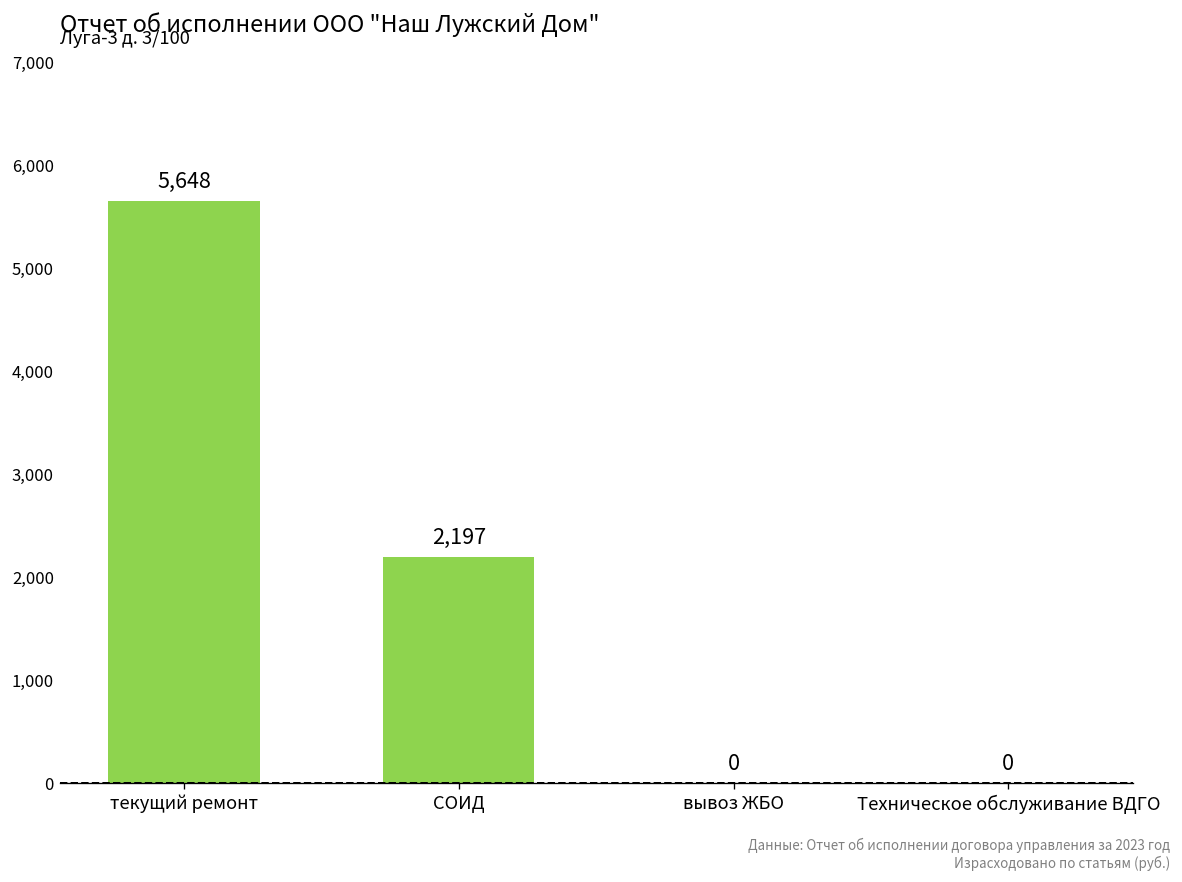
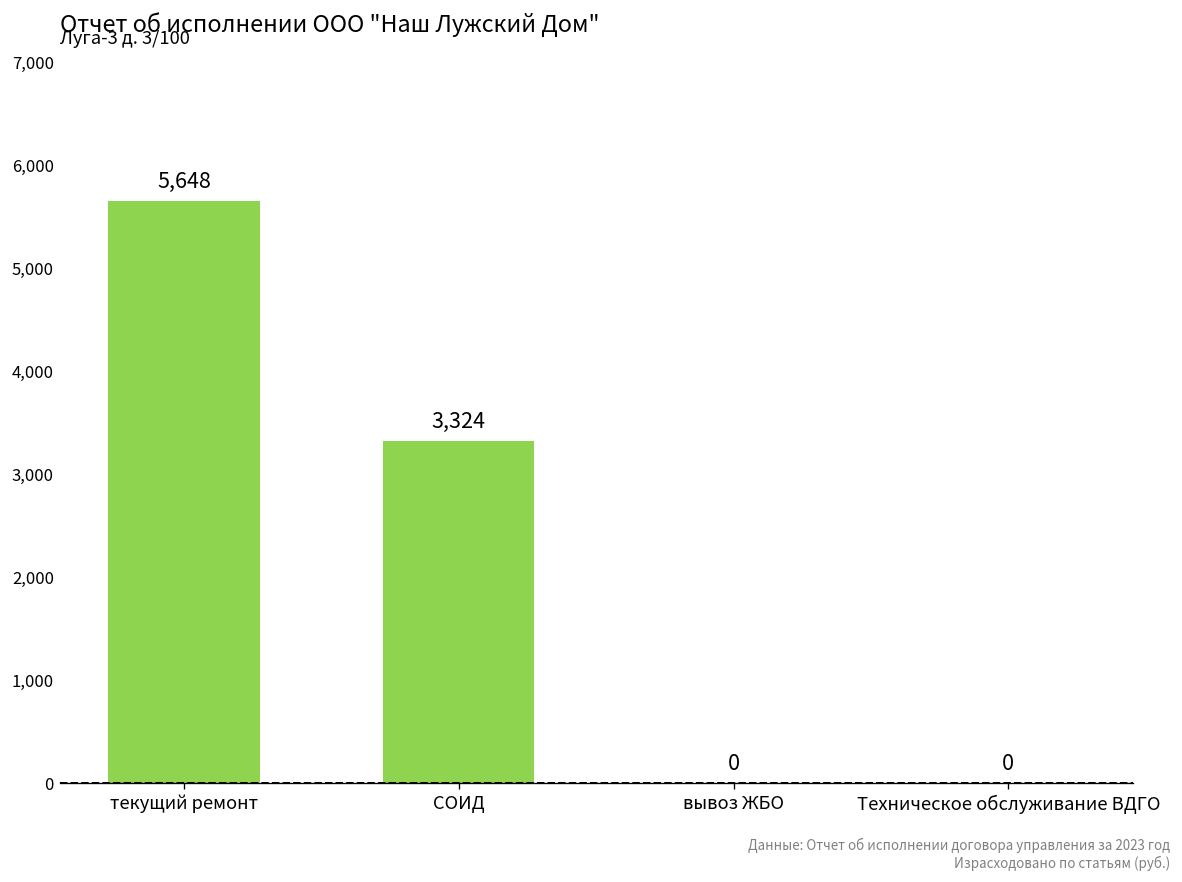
СОИД: 2,197 -> 3,324
